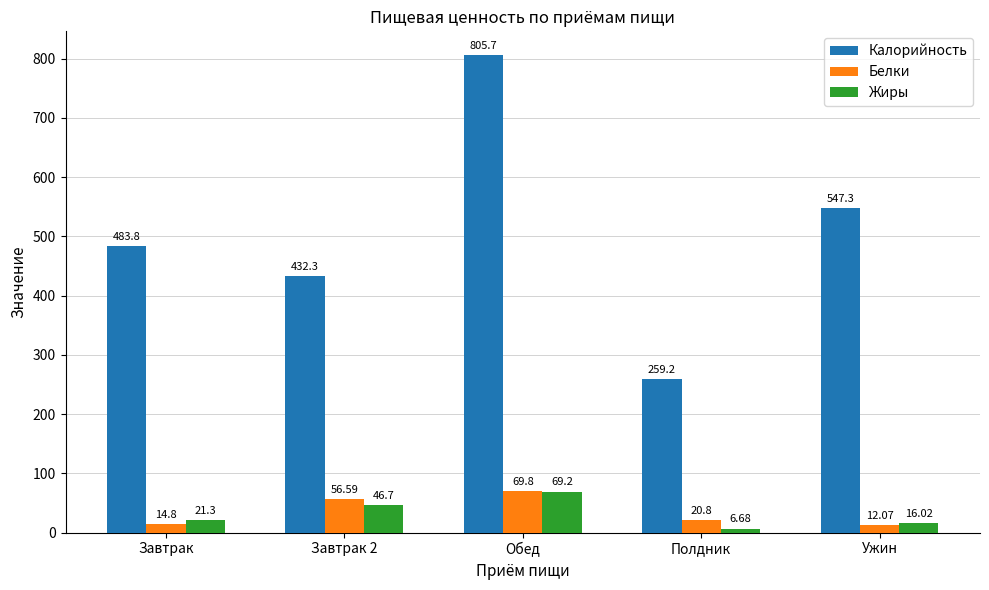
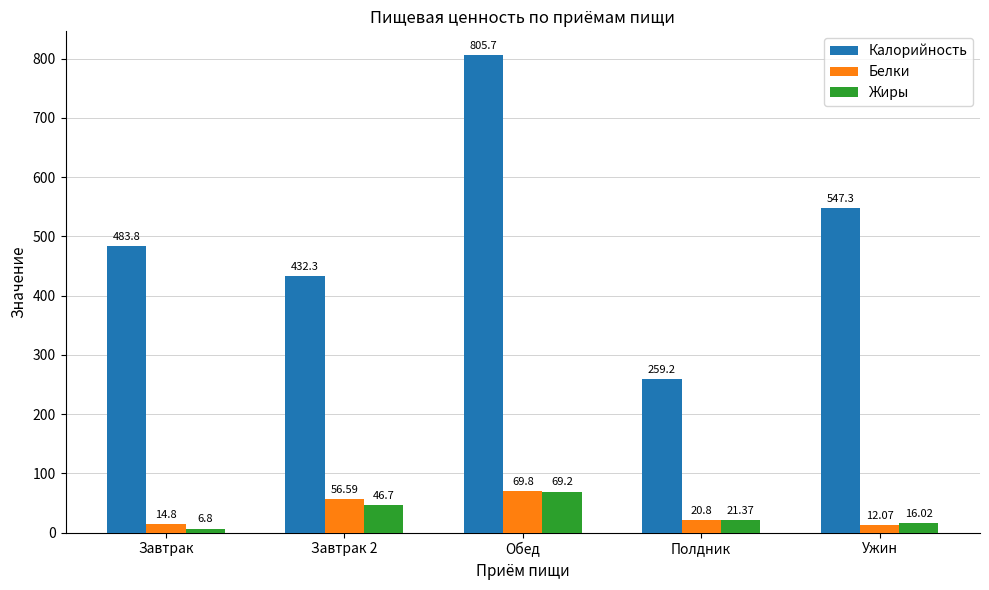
Жиры, Завтрак: 21.3 -> 6.8
Жиры, Полдник: 6.68 -> 21.37
